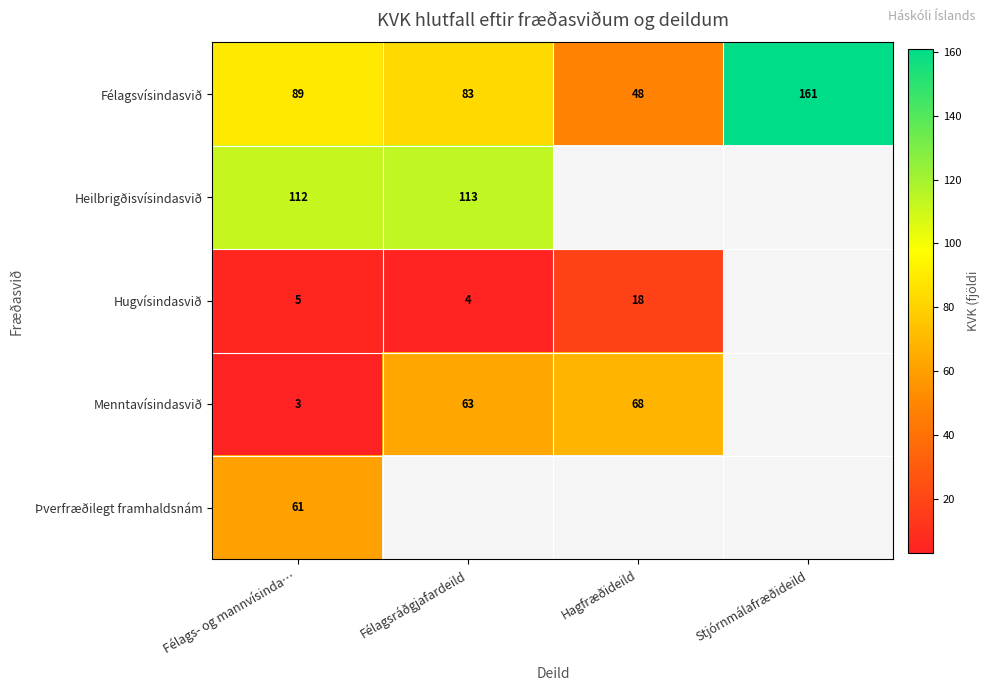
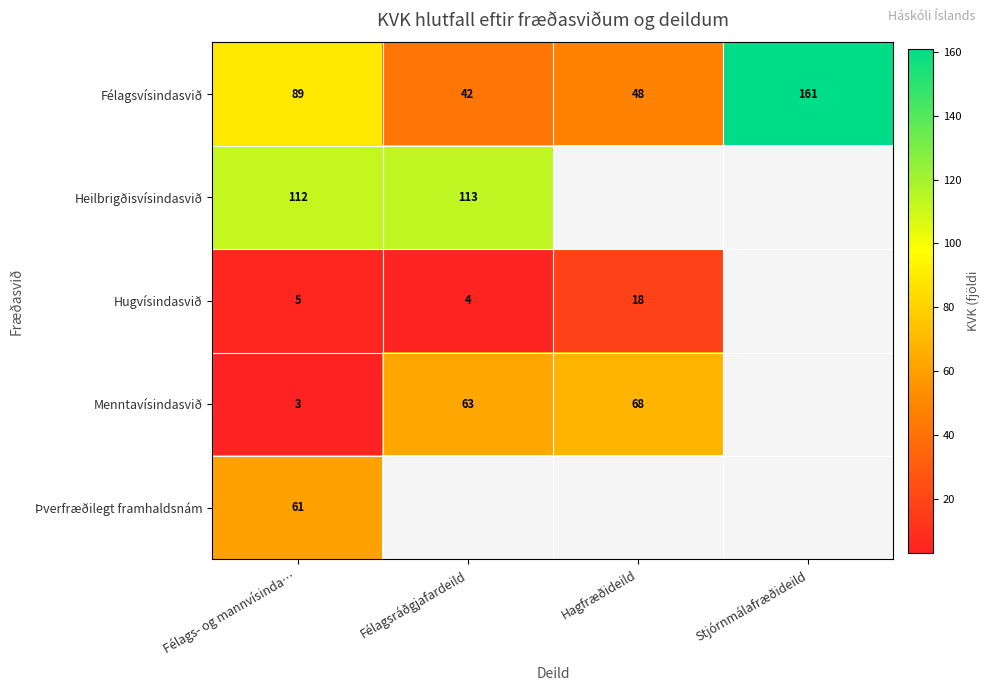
Félagsvísindasvið, Félagsráðgjafardeild: 83 -> 42
